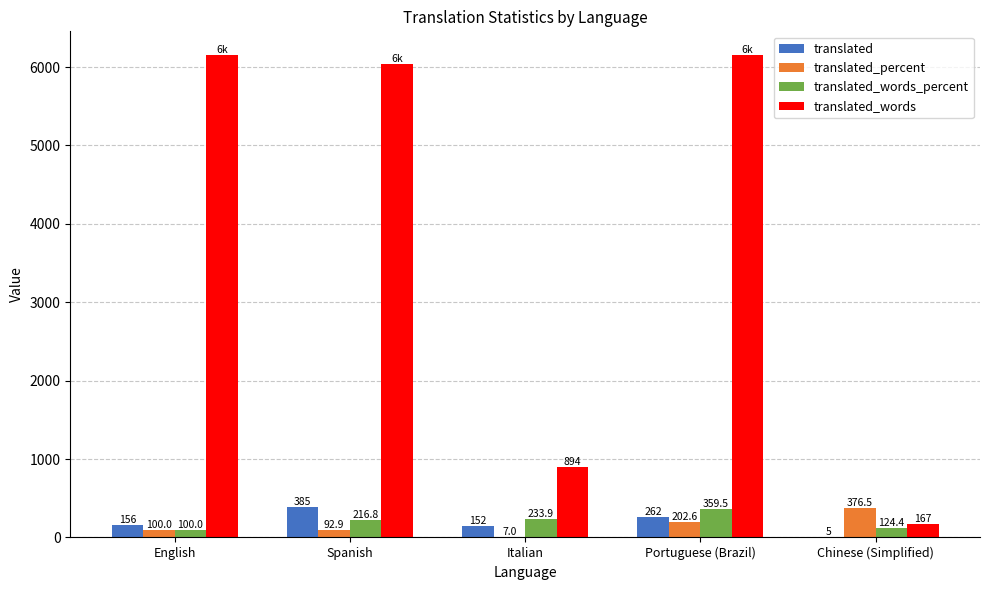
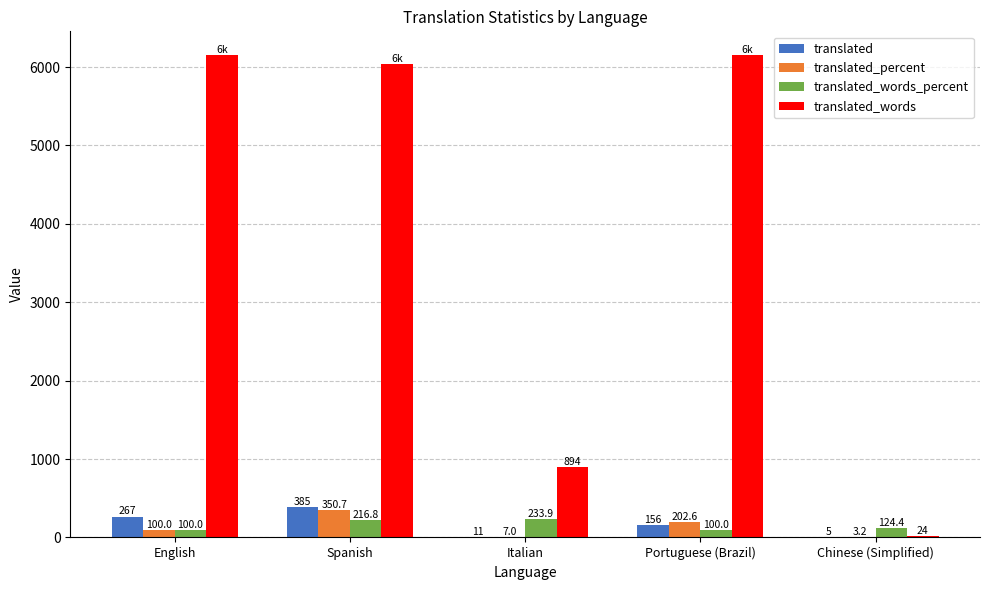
translated, English: 156 -> 267
translated_percent, Spanish: 92.9 -> 350.7
translated, Italian: 152 -> 11
translated, Portuguese (Brazil): 262 -> 156
translated_words_percent, Portuguese (Brazil): 359.5 -> 100.0
translated_percent, Chinese (Simplified): 376.5 -> 3.2
translated_words, Chinese (Simplified): 167 -> 24
